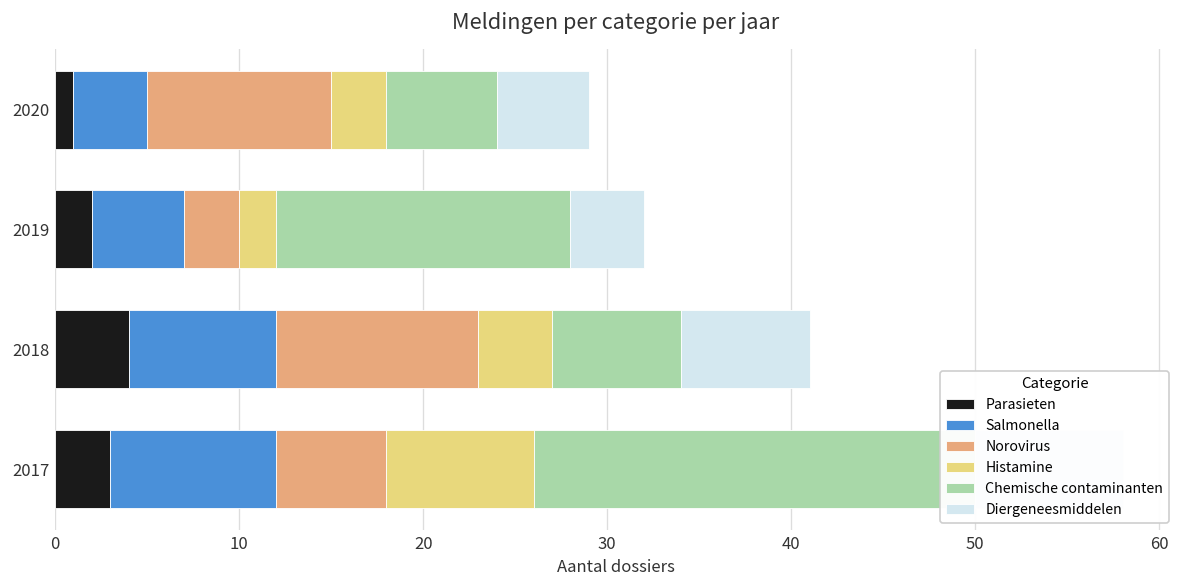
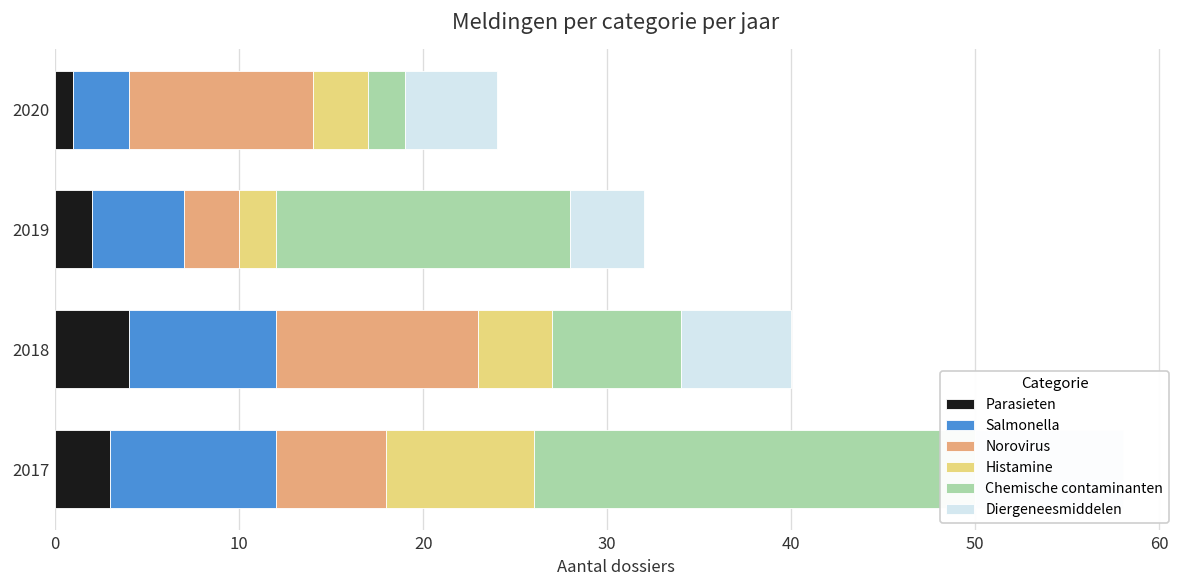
Salmonella, 2020: 4 -> 3
Chemische contaminanten, 2020: 6 -> 2
Diergeneesmiddelen, 2018: 7 -> 6
